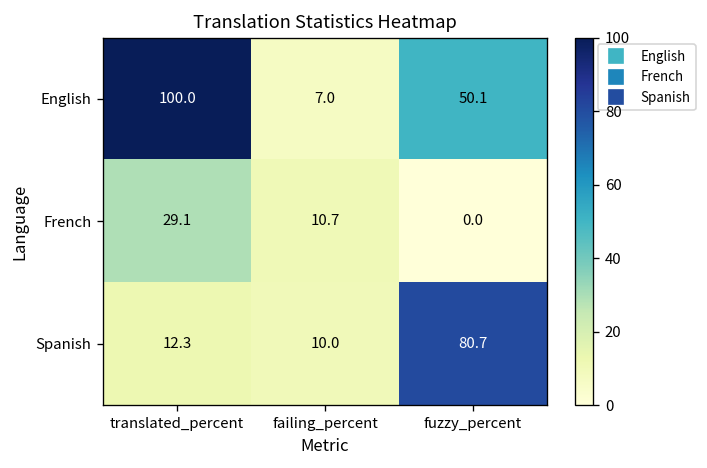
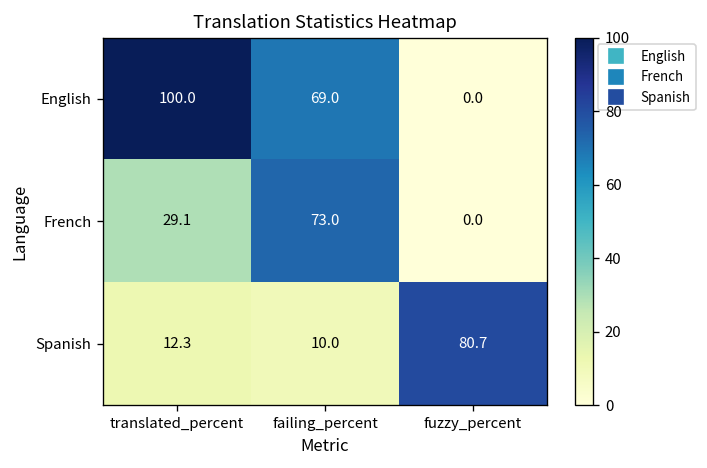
English, failing_percent: 7.0 -> 69.0
English, fuzzy_percent: 50.1 -> 0.0
French, failing_percent: 10.7 -> 73.0
